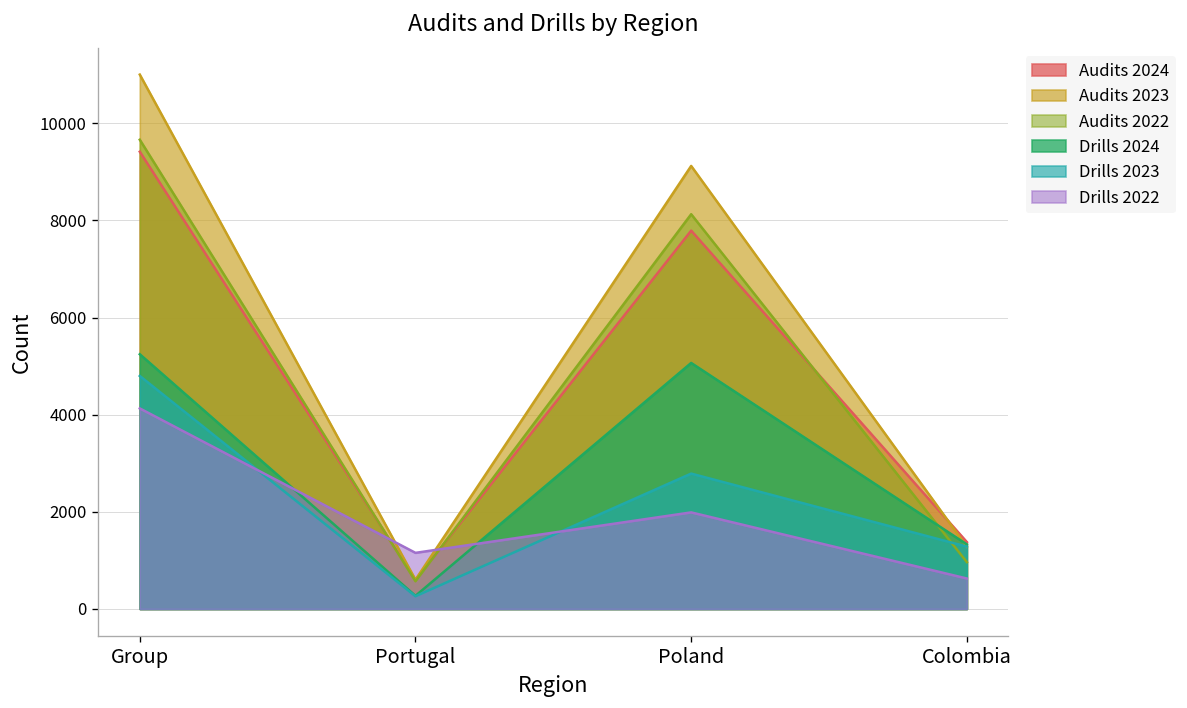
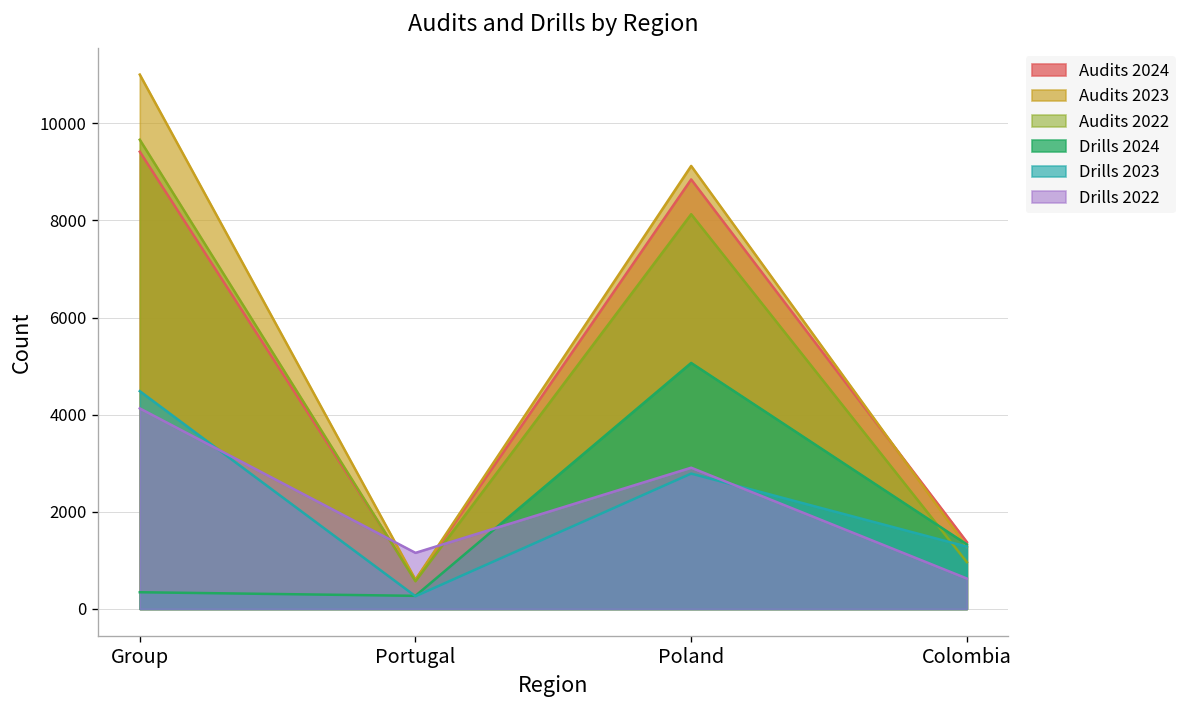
Drills 2024, Group: 5200 -> 300
Drills 2023, Group: 4800 -> 4500
Audits 2024, Poland: 7800 -> 8800
Drills 2022, Poland: 2000 -> 2900
